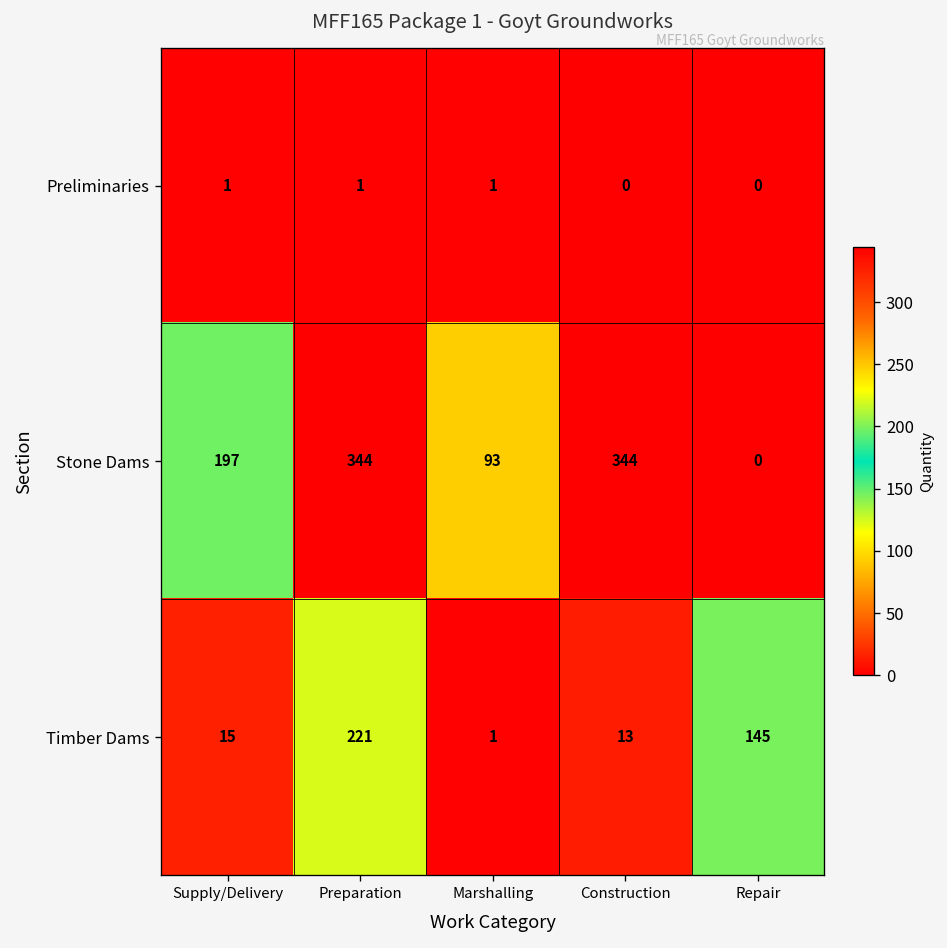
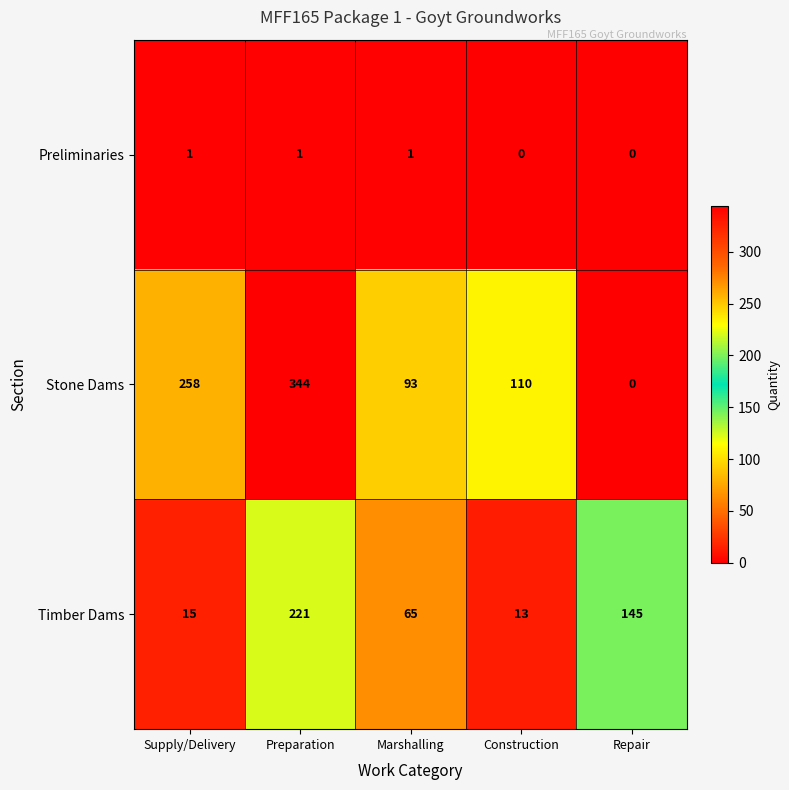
Stone Dams, Supply/Delivery: 197 -> 258
Stone Dams, Construction: 344 -> 110
Timber Dams, Marshalling: 1 -> 65
